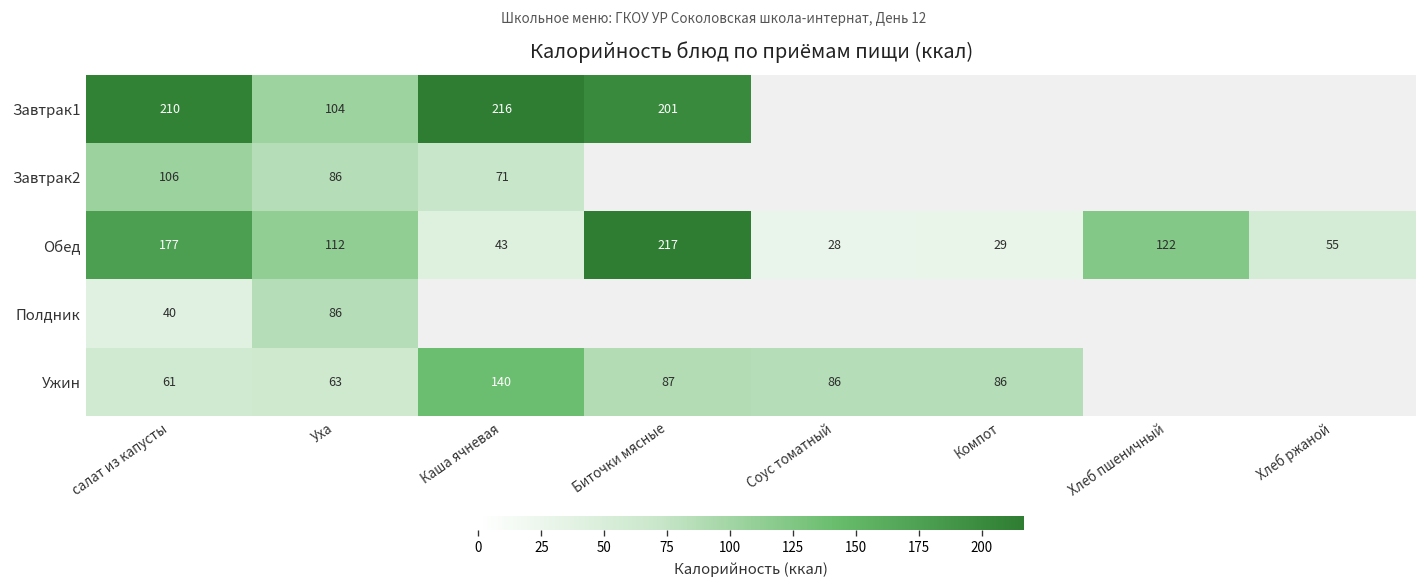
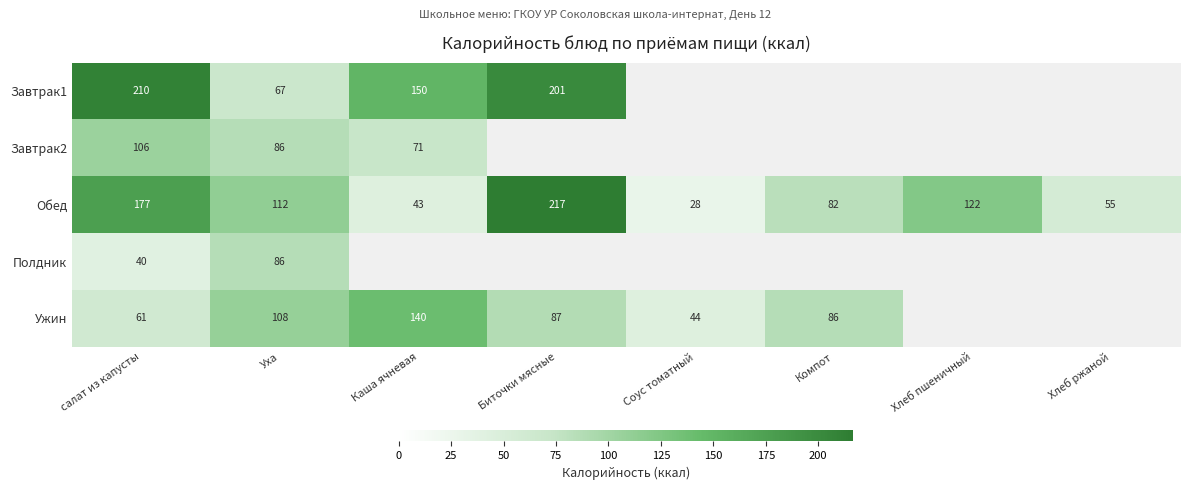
Завтрак1, Уха: 104 -> 67
Завтрак1, Каша ячневая: 216 -> 150
Обед, Компот: 29 -> 82
Ужин, Уха: 63 -> 108
Ужин, Соус томатный: 86 -> 44
